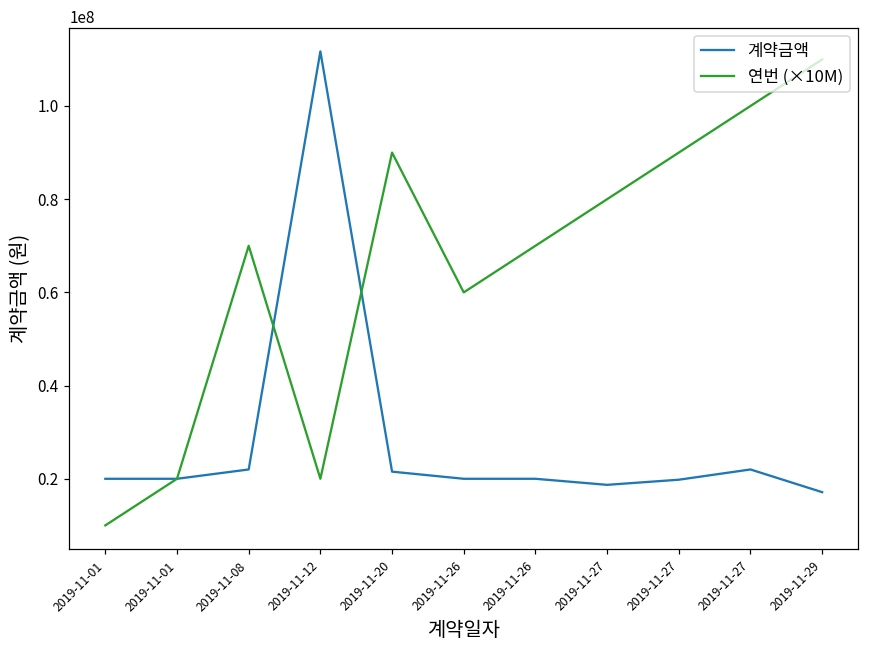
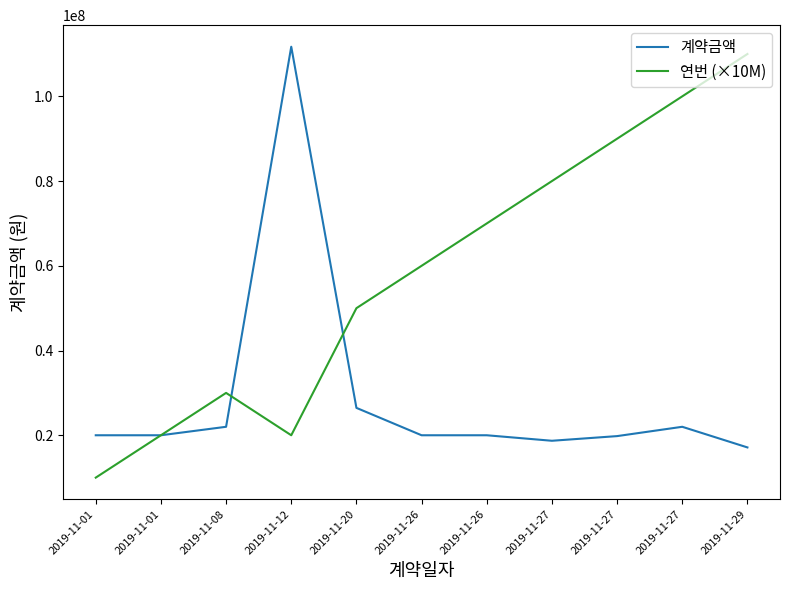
연번 (×10M), 2019-11-08: 70000000 -> 30000000
계약금액, 2019-11-20: 22000000 -> 26000000
연번 (×10M), 2019-11-20: 90000000 -> 50000000
